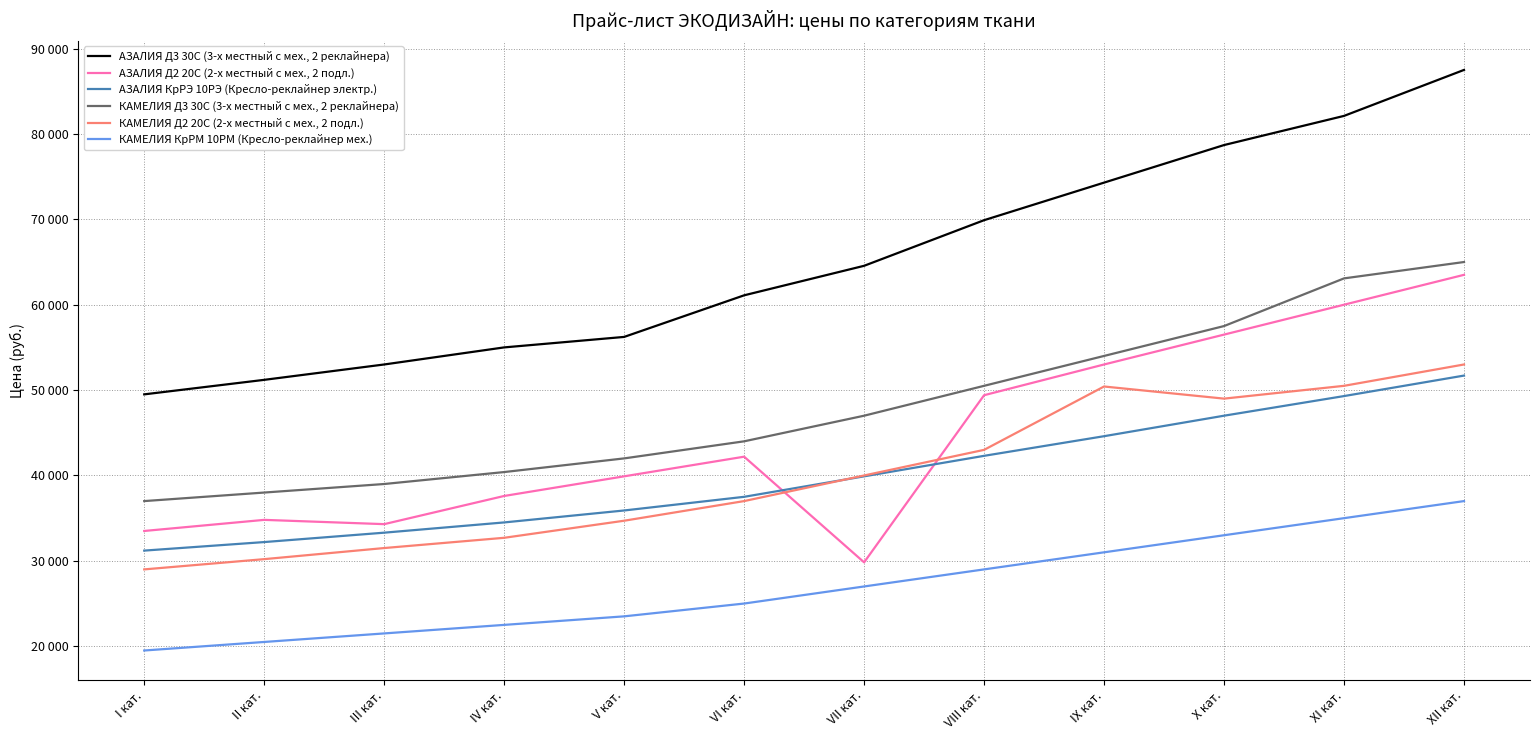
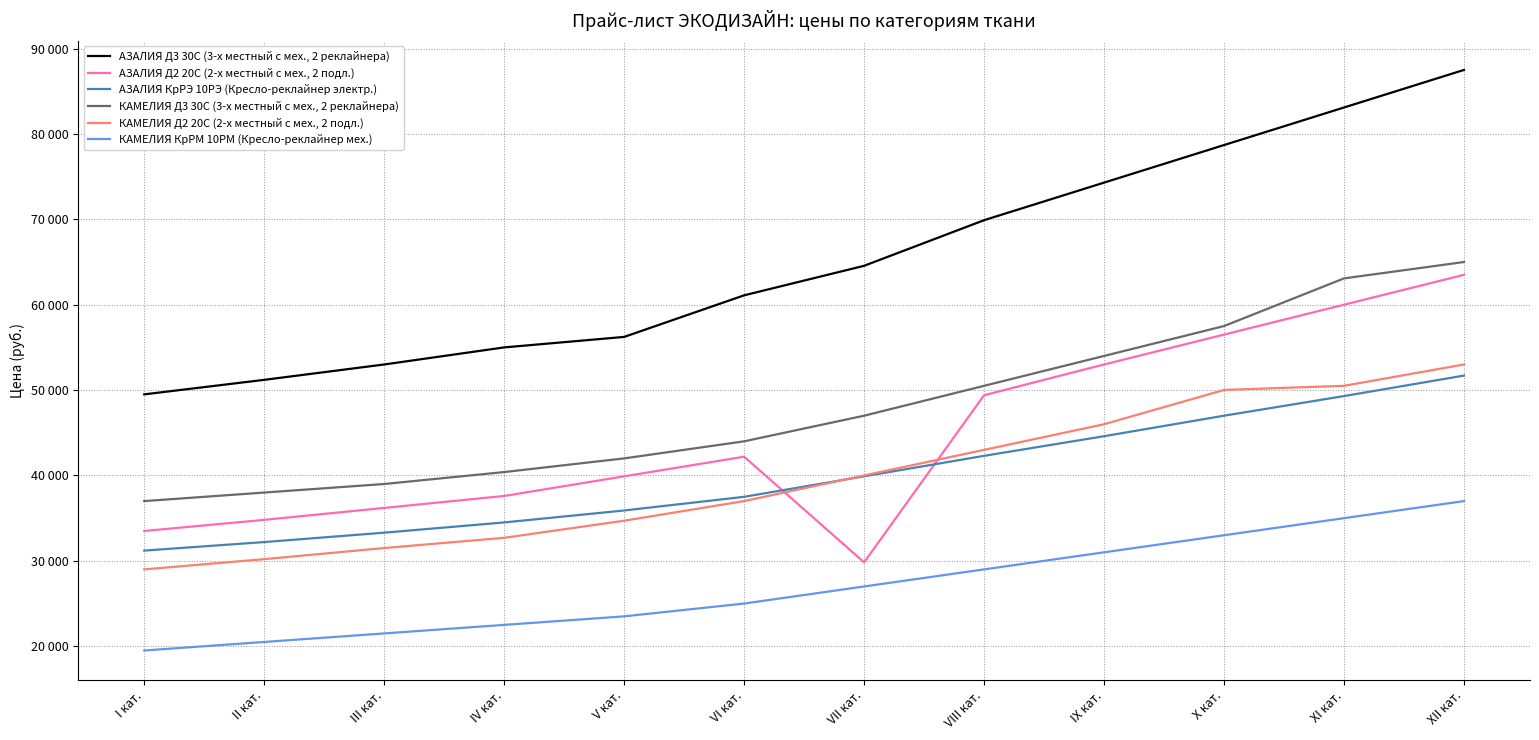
АЗАЛИЯ Д2 20С (2-х местный с мех., 2 подл.), III кат.: 34000 -> 36000
КАМЕЛИЯ Д2 20С (2-х местный с мех., 2 подл.), IХ кат.: 50000 -> 46000
КАМЕЛИЯ Д2 20С (2-х местный с мех., 2 подл.), Х кат.: 49000 -> 50000
АЗАЛИЯ Д3 30С (3-х местный с мех., 2 реклайнера), ХI кат.: 82000 -> 83000
